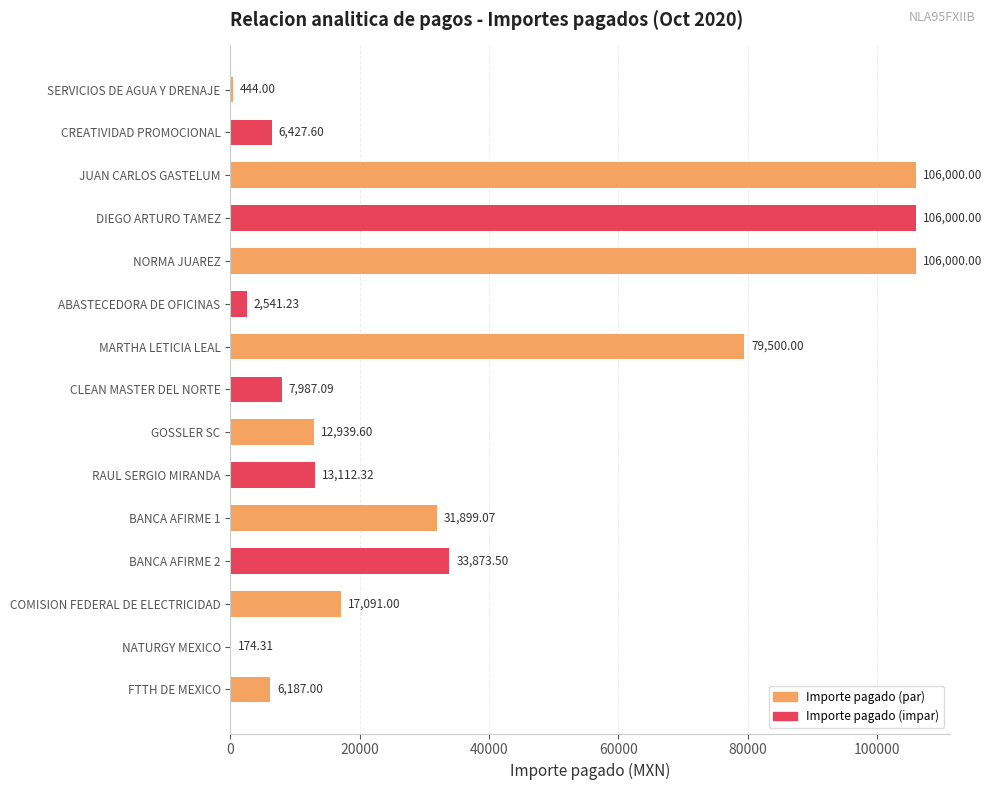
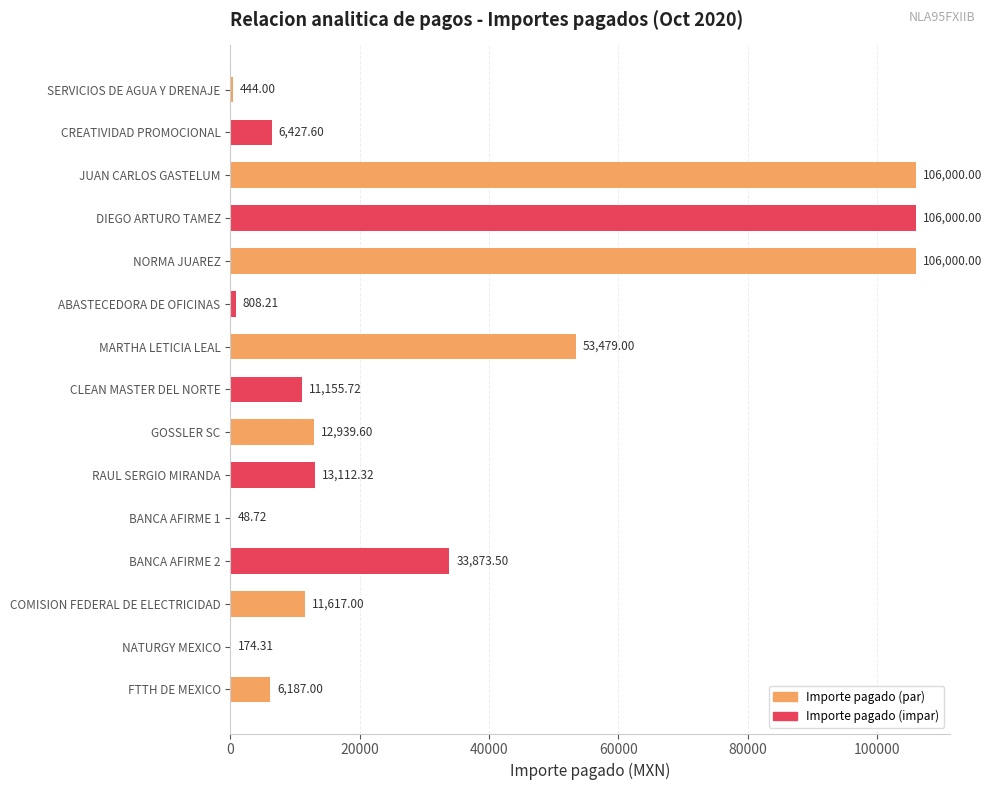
ABASTECEDORA DE OFICINAS: 2,541.23 -> 808.21
MARTHA LETICIA LEAL: 79,500.00 -> 53,479.00
CLEAN MASTER DEL NORTE: 7,987.09 -> 11,155.72
BANCA AFIRME 1: 31,899.07 -> 48.72
COMISION FEDERAL DE ELECTRICIDAD: 17,091.00 -> 11,617.00
